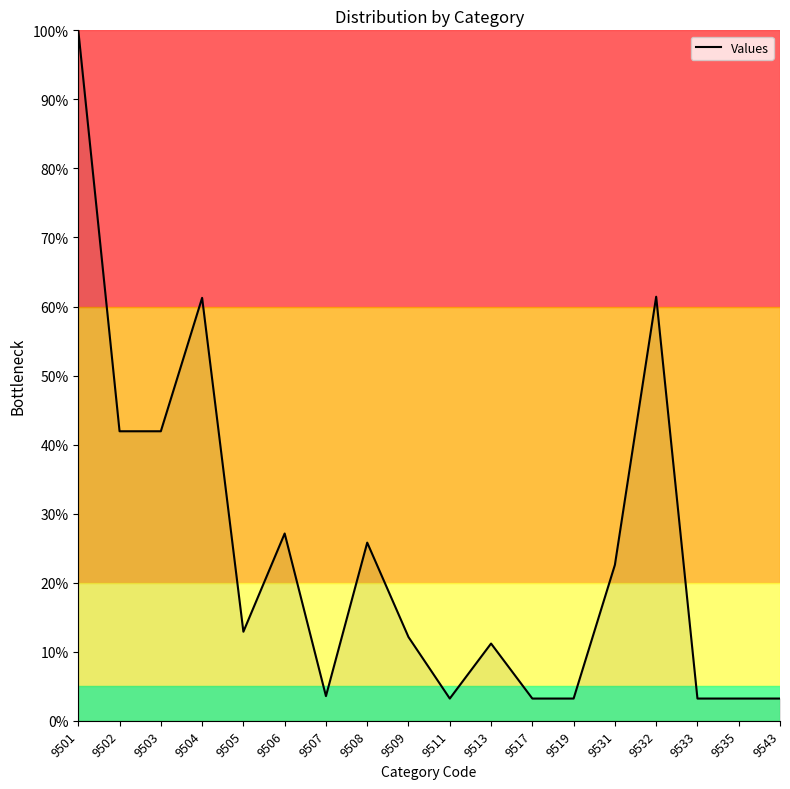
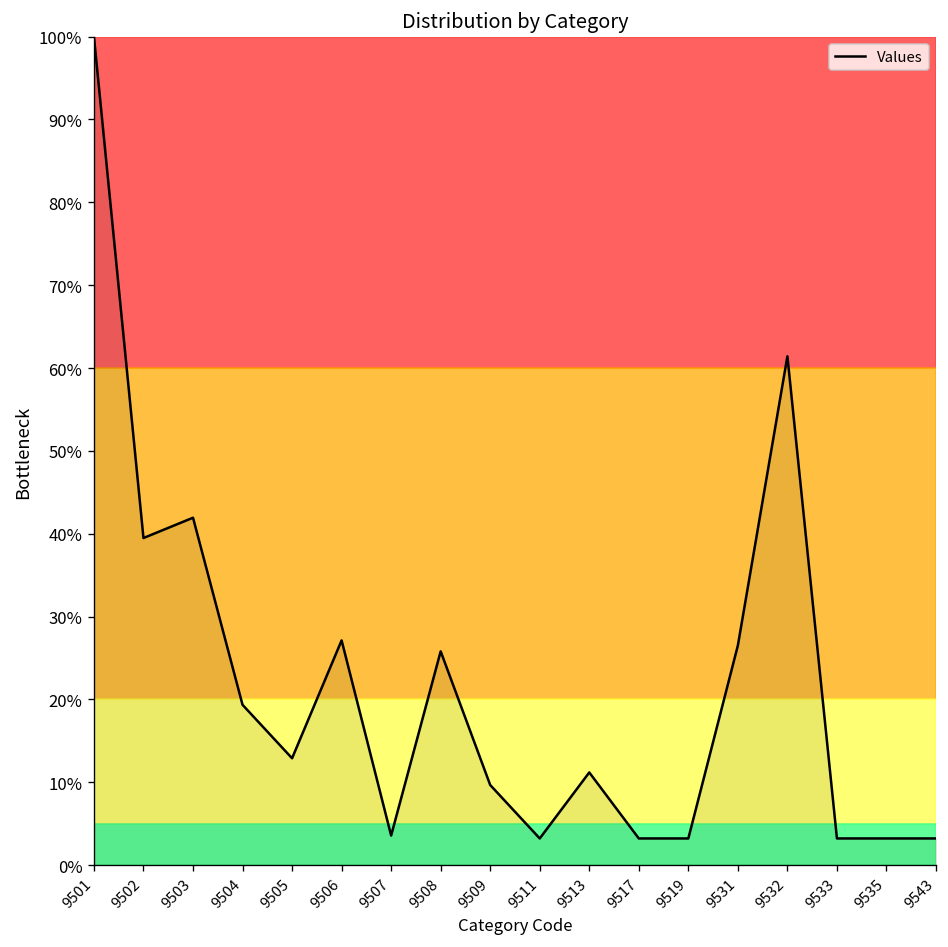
9502: 42% -> 39%
9504: 61% -> 19%
9509: 12% -> 10%
9531: 23% -> 27%
